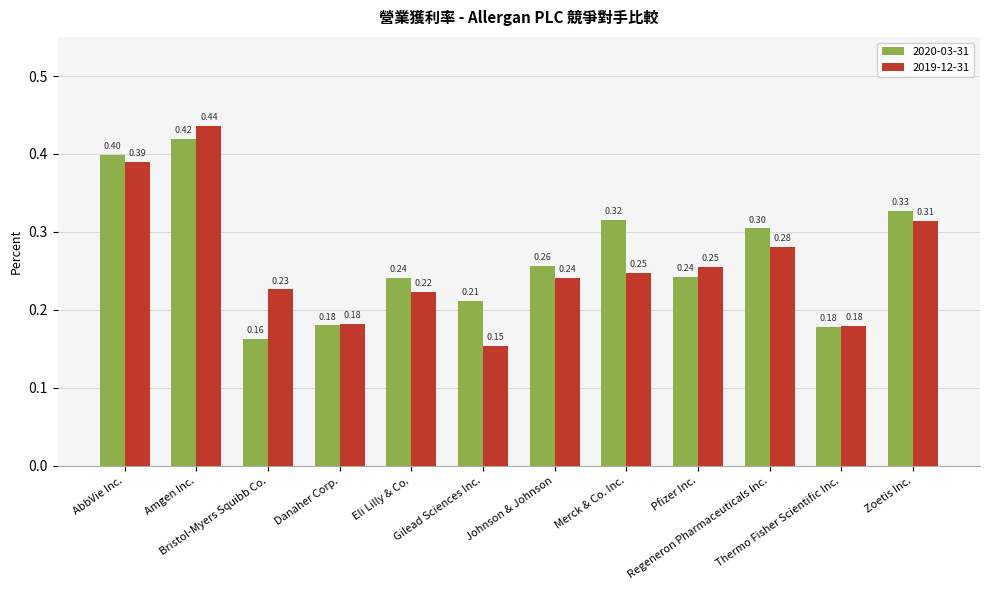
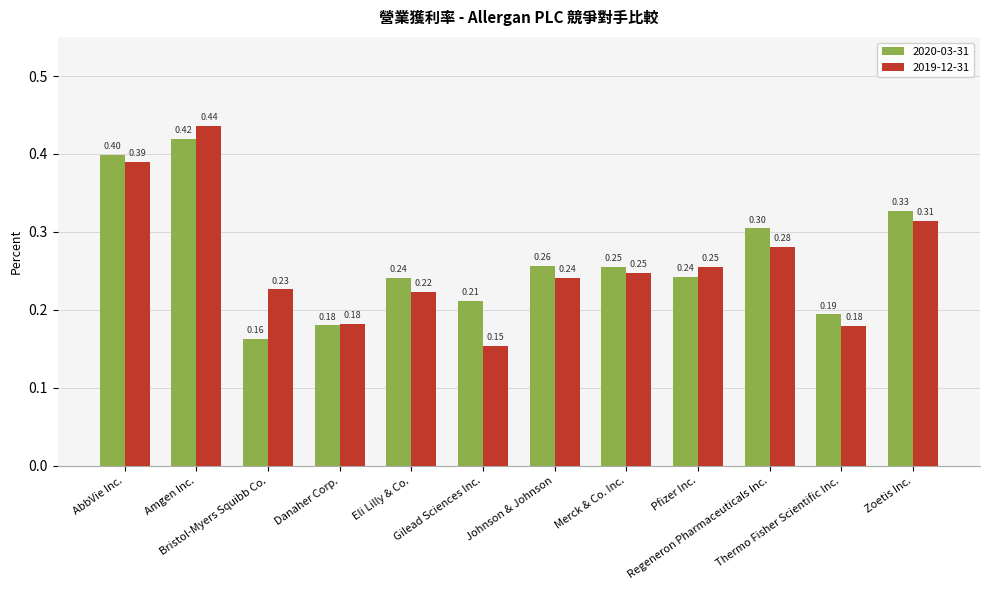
2020-03-31, Merck & Co. Inc.: 0.32 -> 0.25
2020-03-31, Thermo Fisher Scientific Inc.: 0.18 -> 0.19
